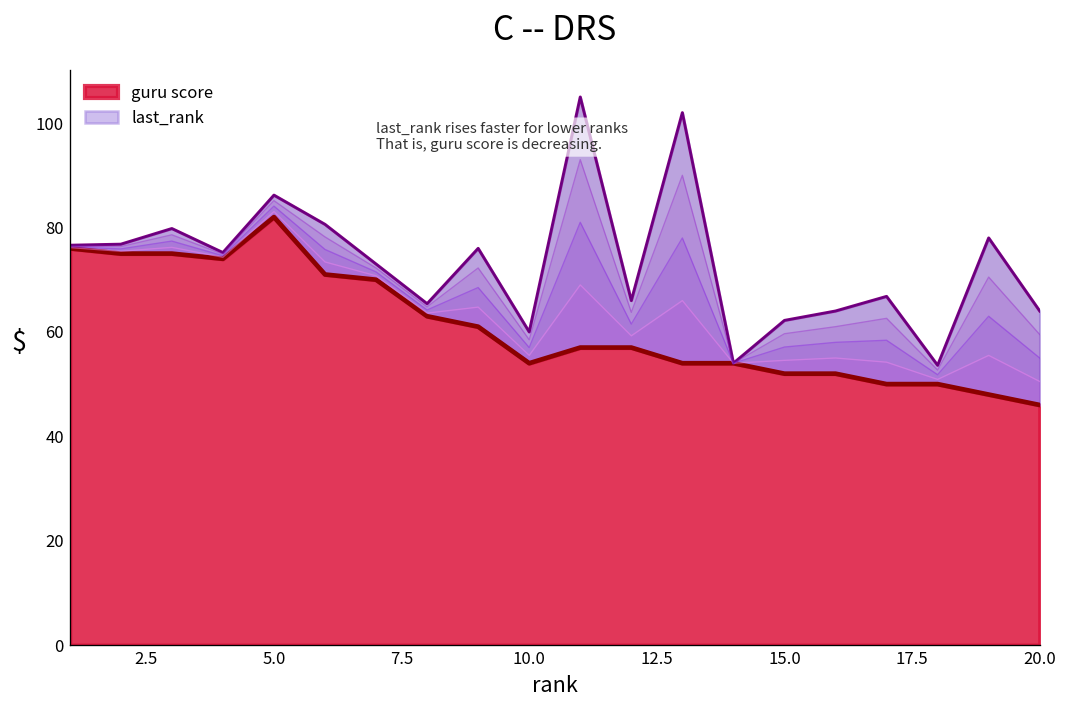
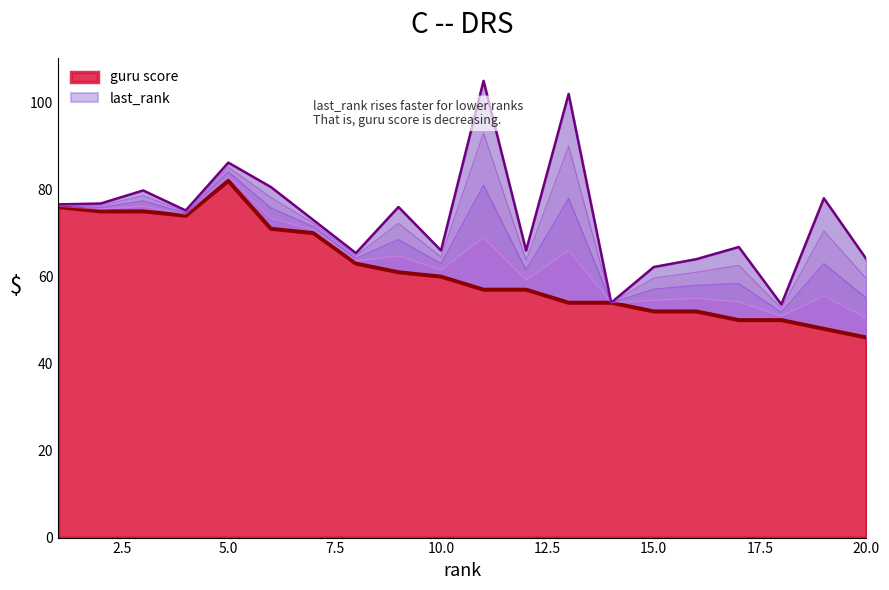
guru score, 10.0: 54 -> 60
